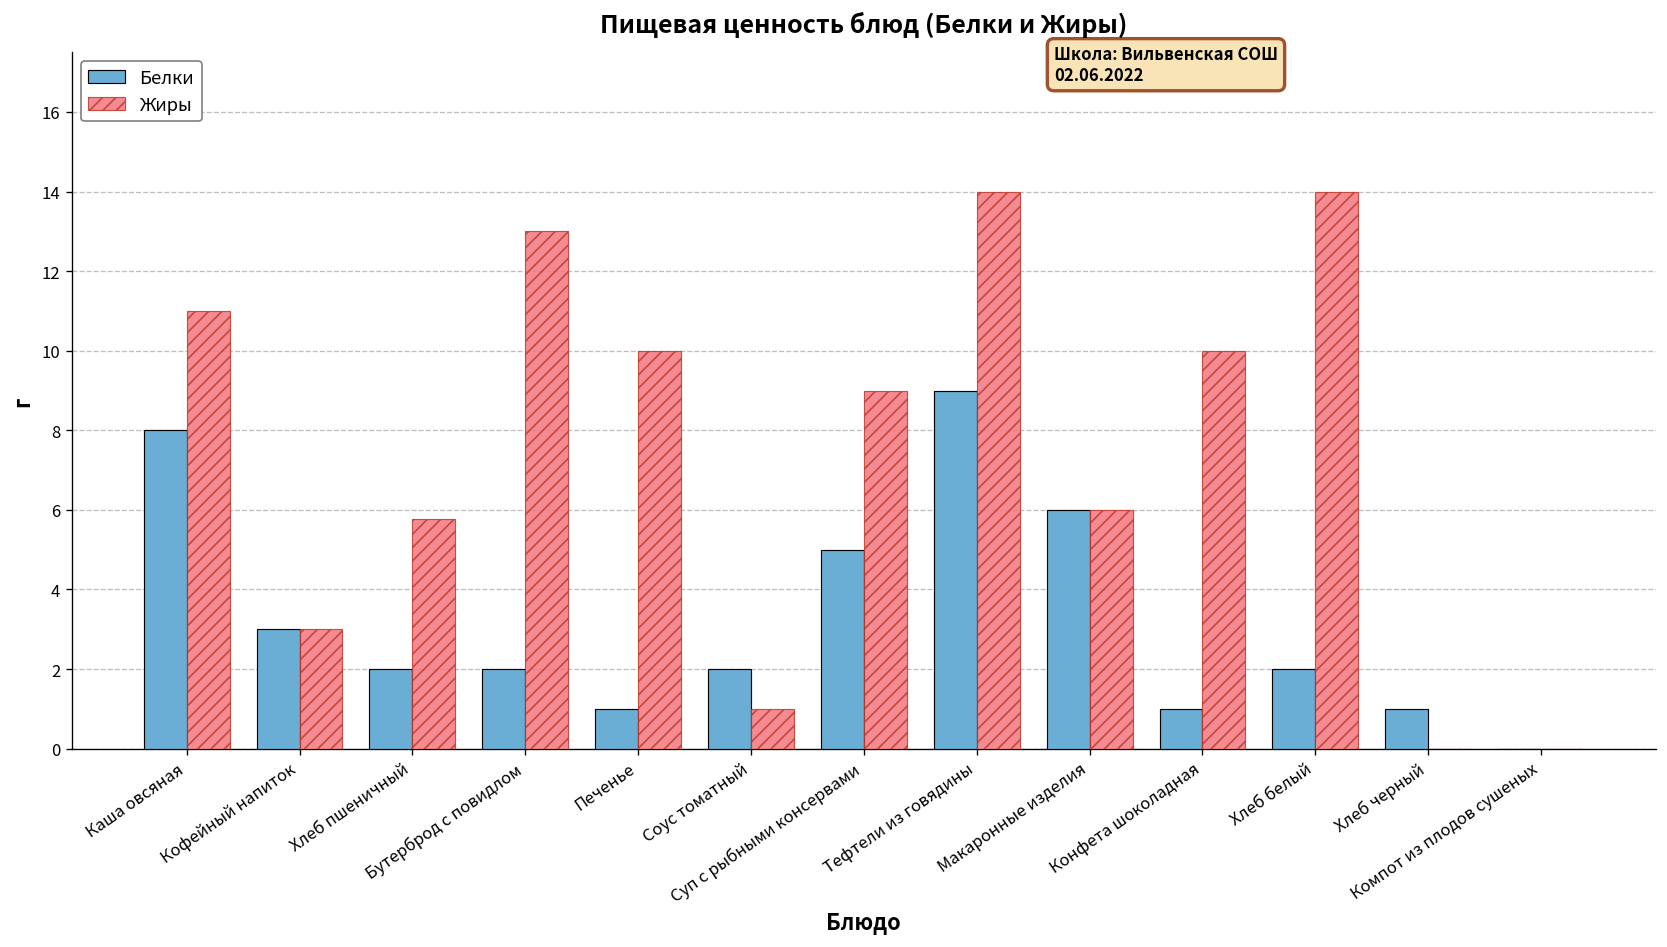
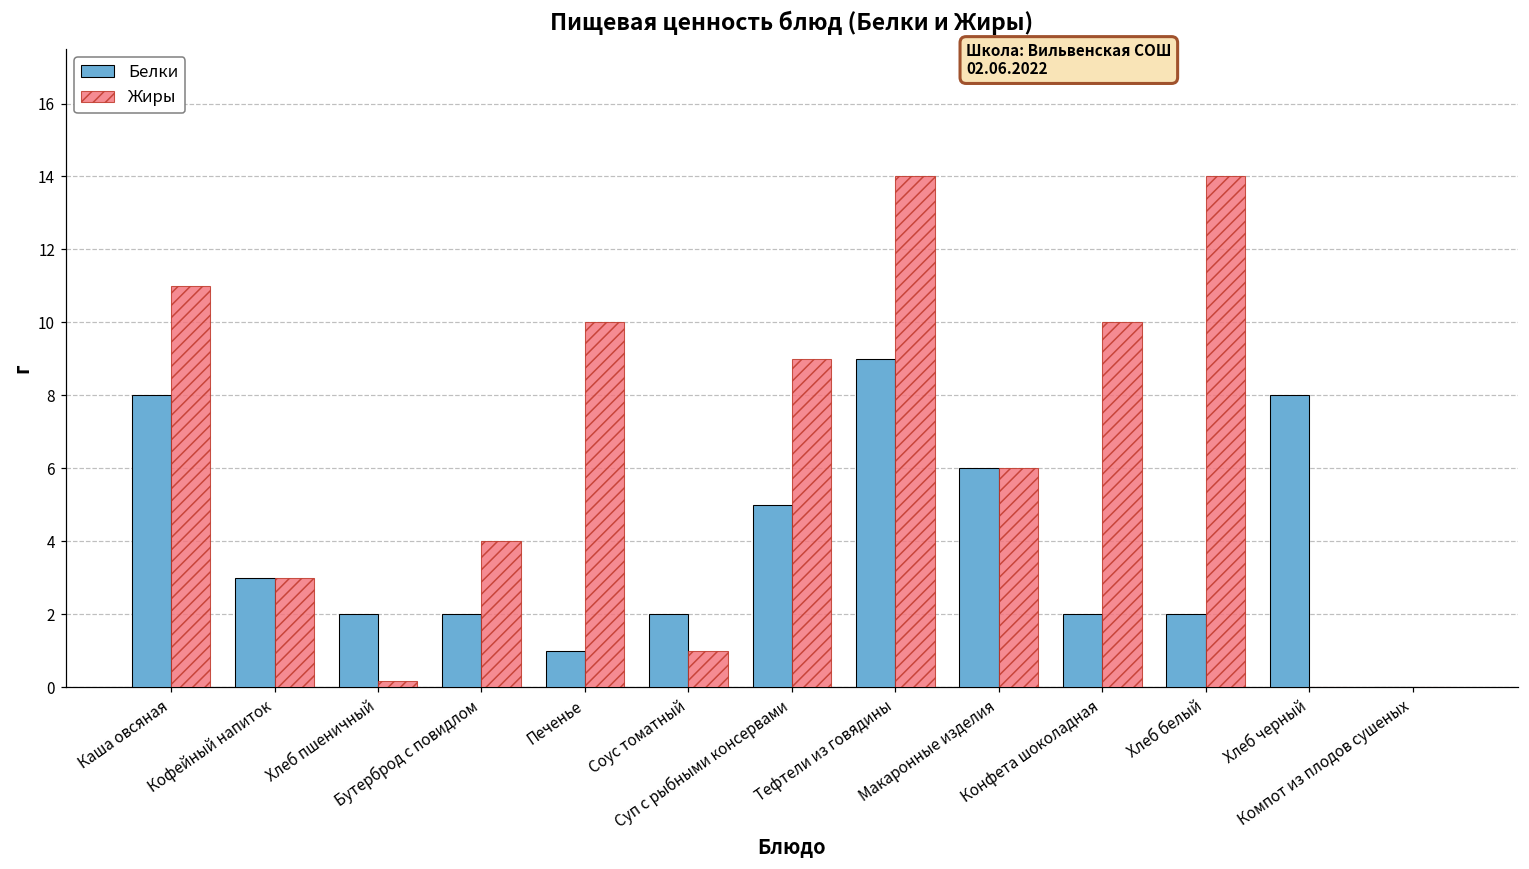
Жиры, Хлеб пшеничный: 5.8 -> 0.2
Жиры, Бутерброд с повидлом: 13 -> 4
Белки, Конфета шоколадная: 1 -> 2
Белки, Хлеб черный: 1 -> 8
